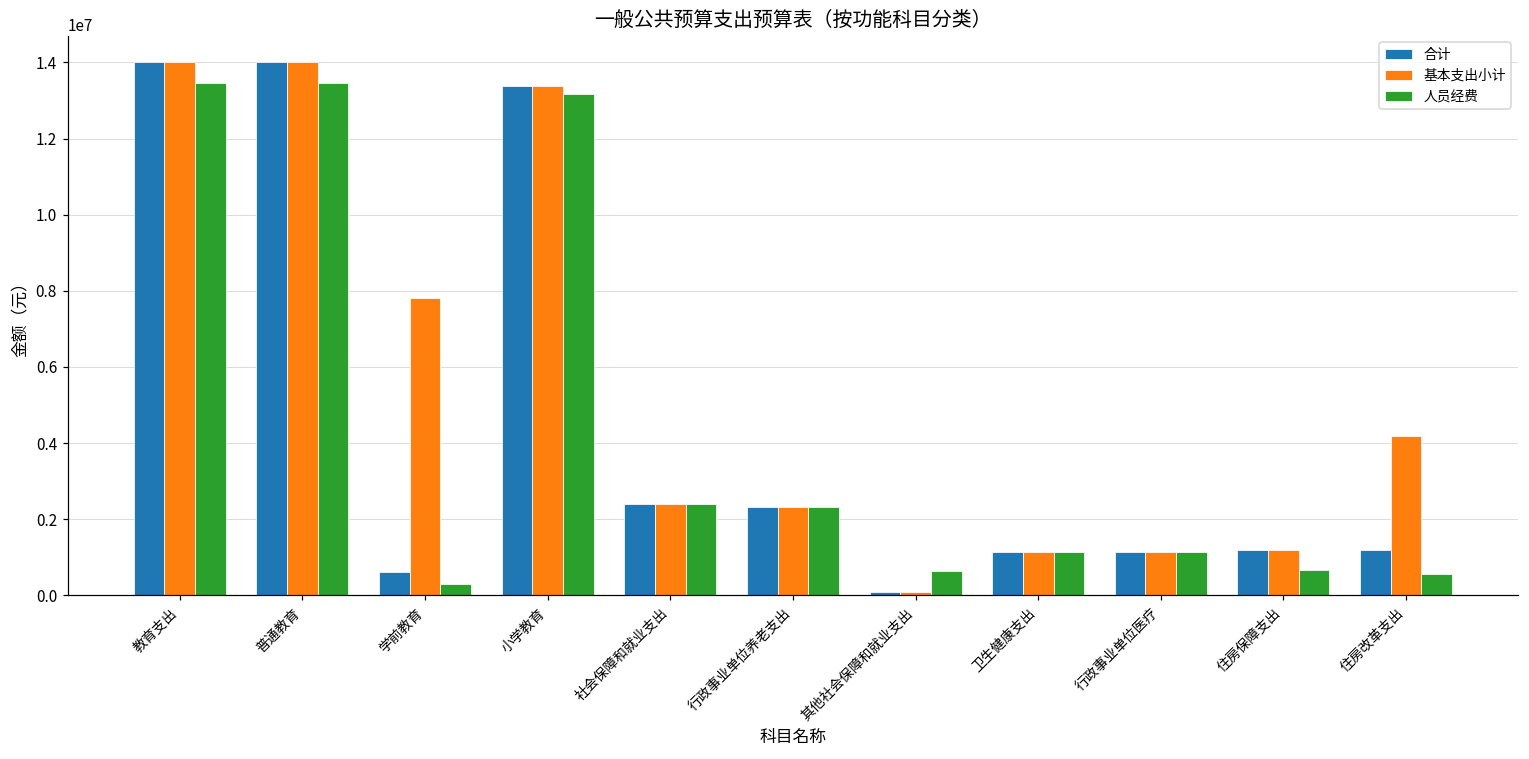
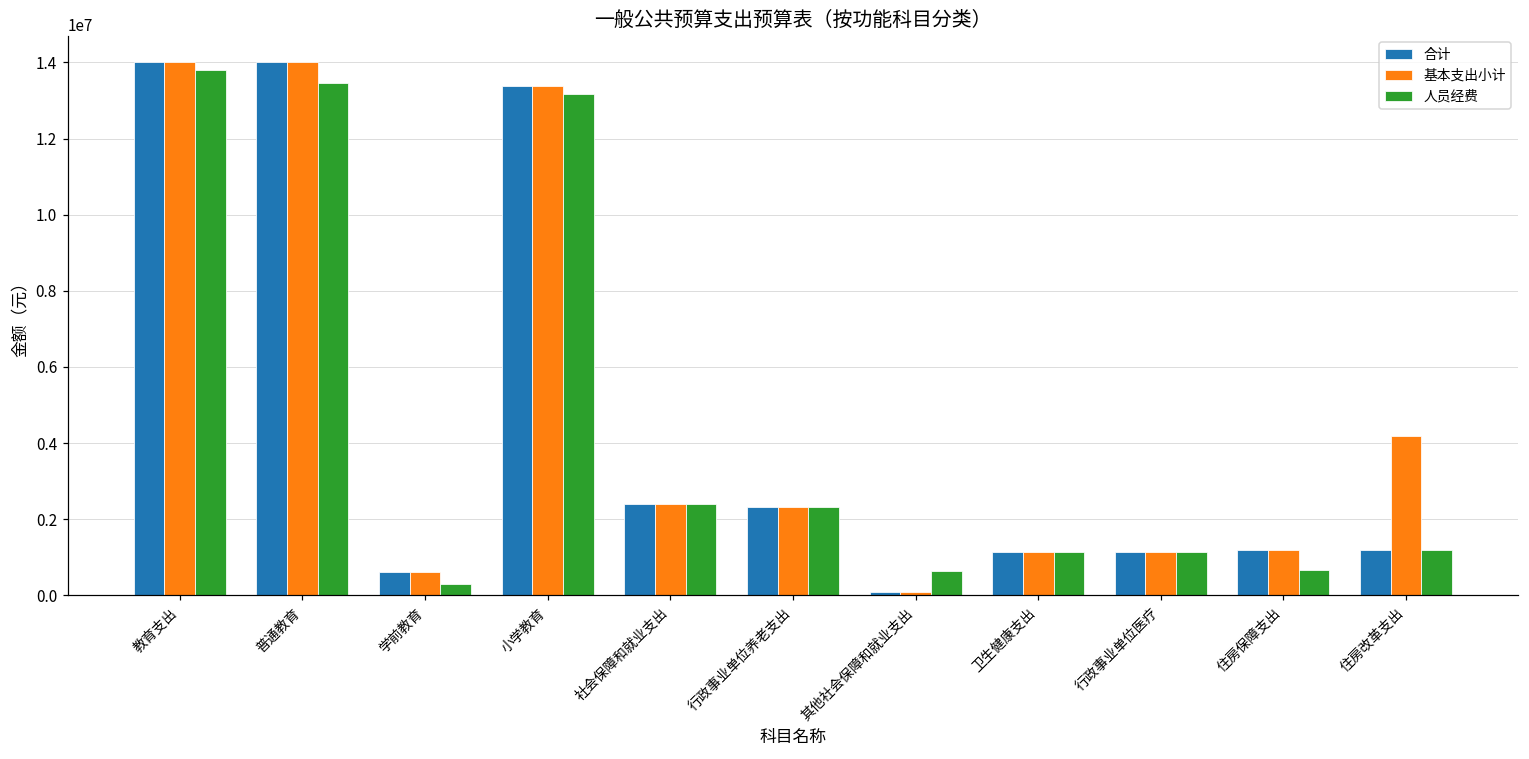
人员经费, 教育支出: 13500000 -> 13800000
基本支出小计, 学前教育: 7800000 -> 600000
人员经费, 住房改革支出: 600000 -> 1200000
